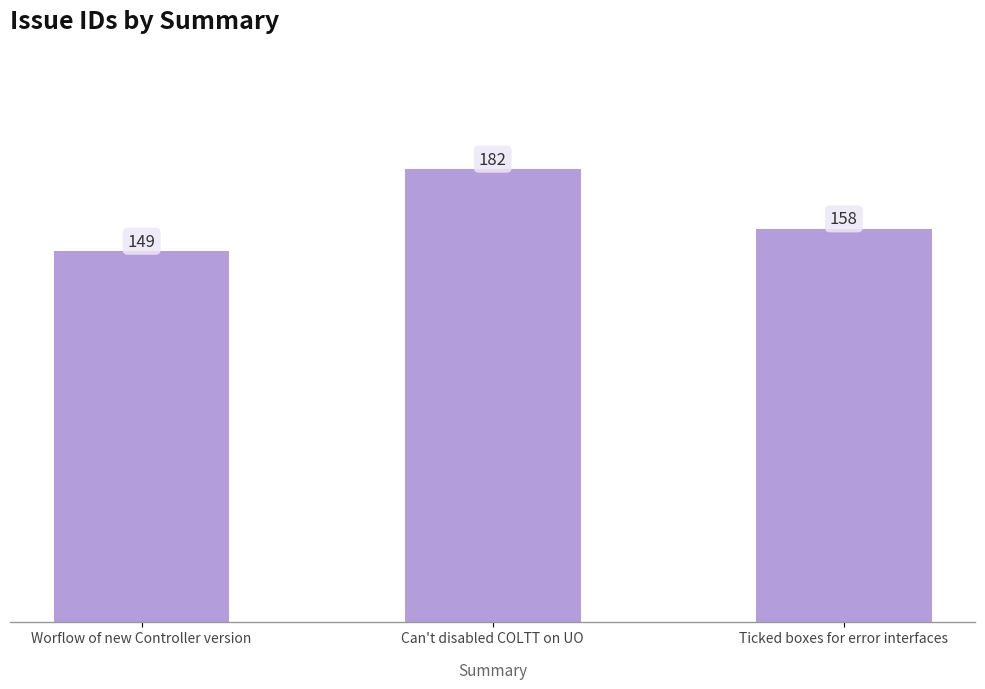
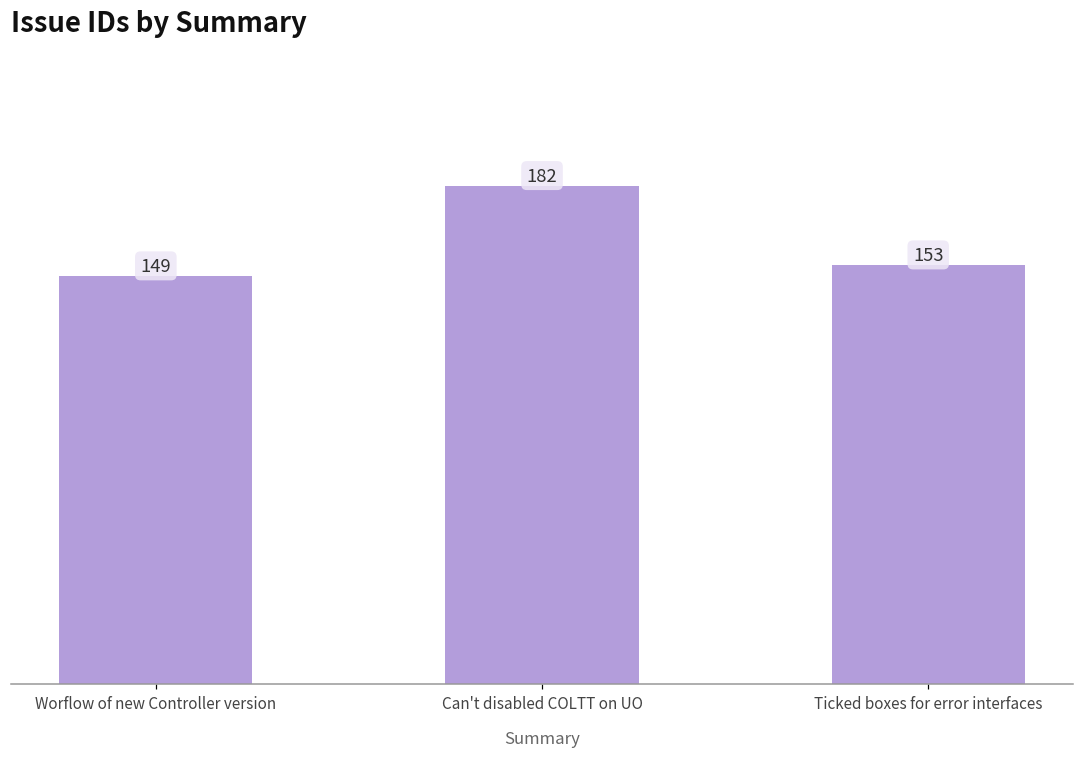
Ticked boxes for error interfaces: 158 -> 153
